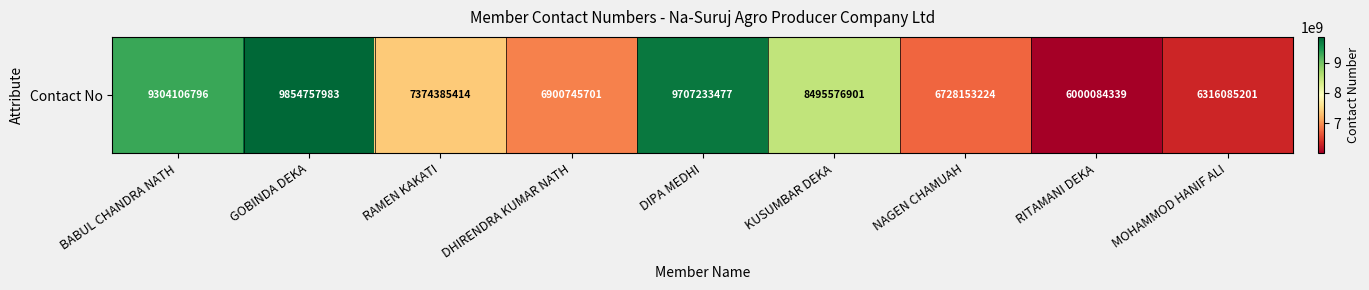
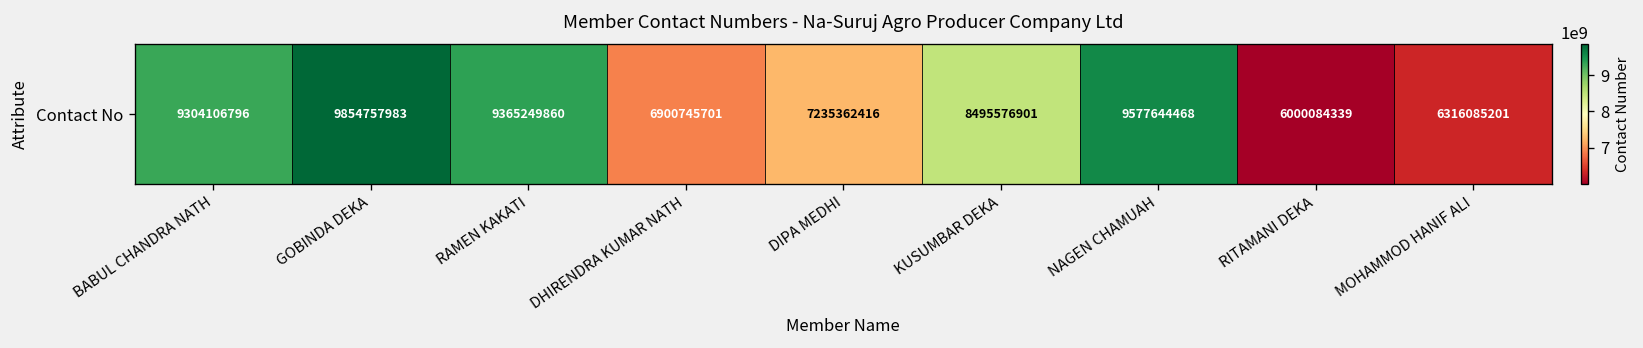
Contact No, RAMEN KAKATI: 7374385414 -> 9365249860
Contact No, DIPA MEDHI: 9707233477 -> 7235362416
Contact No, NAGEN CHAMUAH: 6728153224 -> 9577644468
